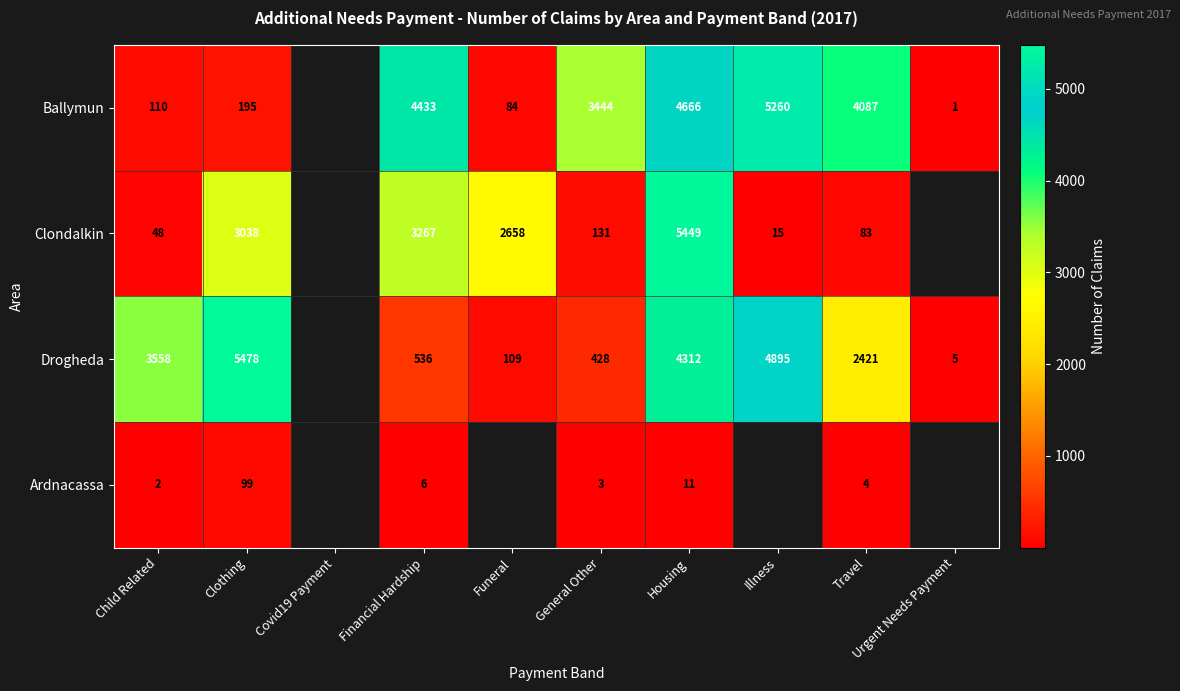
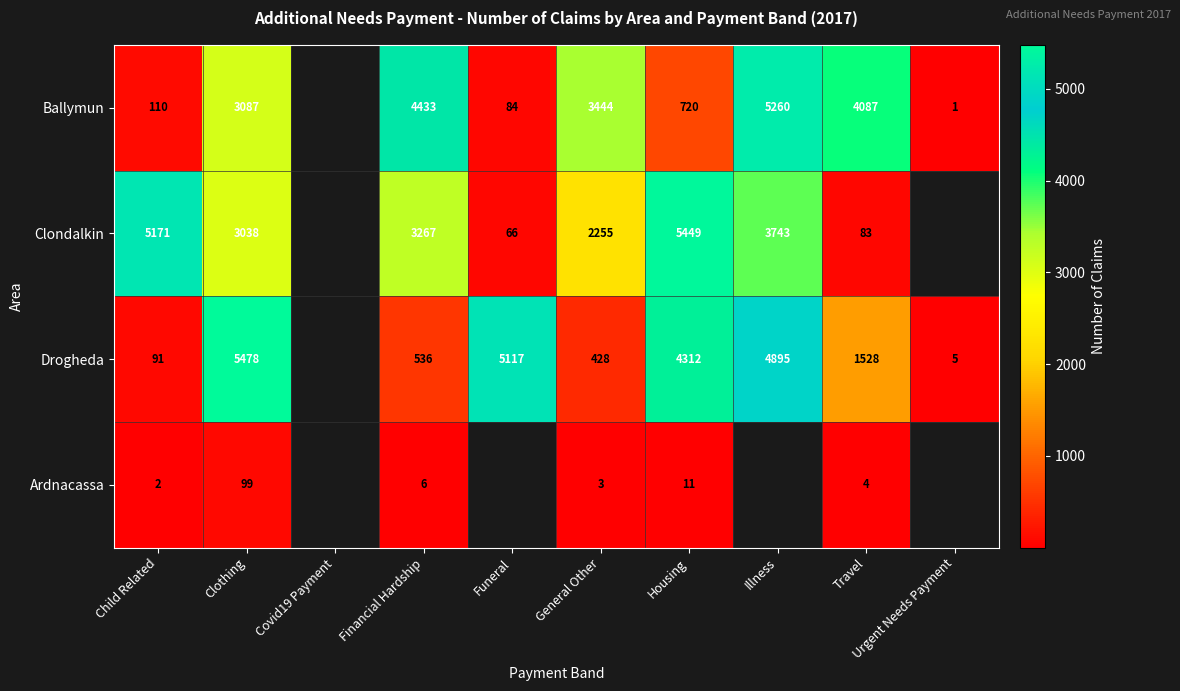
Ballymun, Clothing: 195 -> 3087
Ballymun, Housing: 4666 -> 720
Clondalkin, Child Related: 48 -> 5171
Clondalkin, Funeral: 2658 -> 66
Clondalkin, General Other: 131 -> 2255
Clondalkin, Illness: 15 -> 3743
Drogheda, Child Related: 3558 -> 91
Drogheda, Funeral: 109 -> 5117
Drogheda, Travel: 2421 -> 1528
